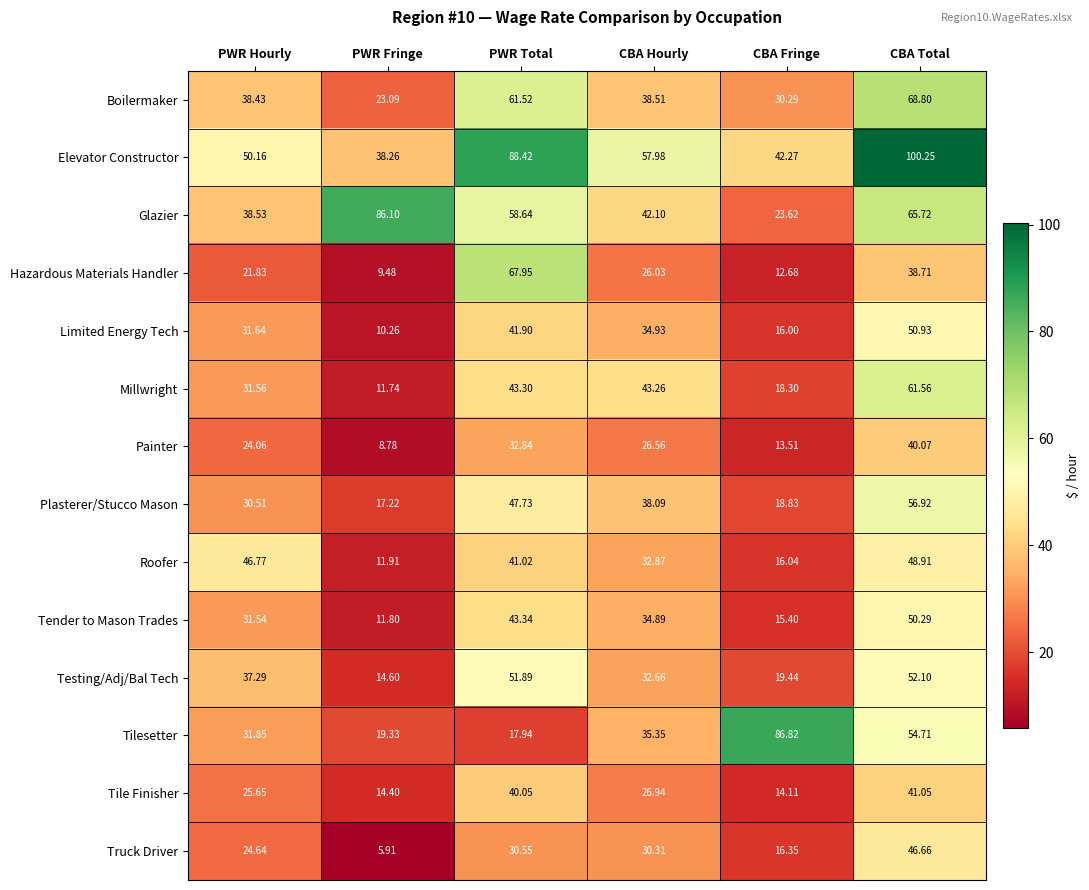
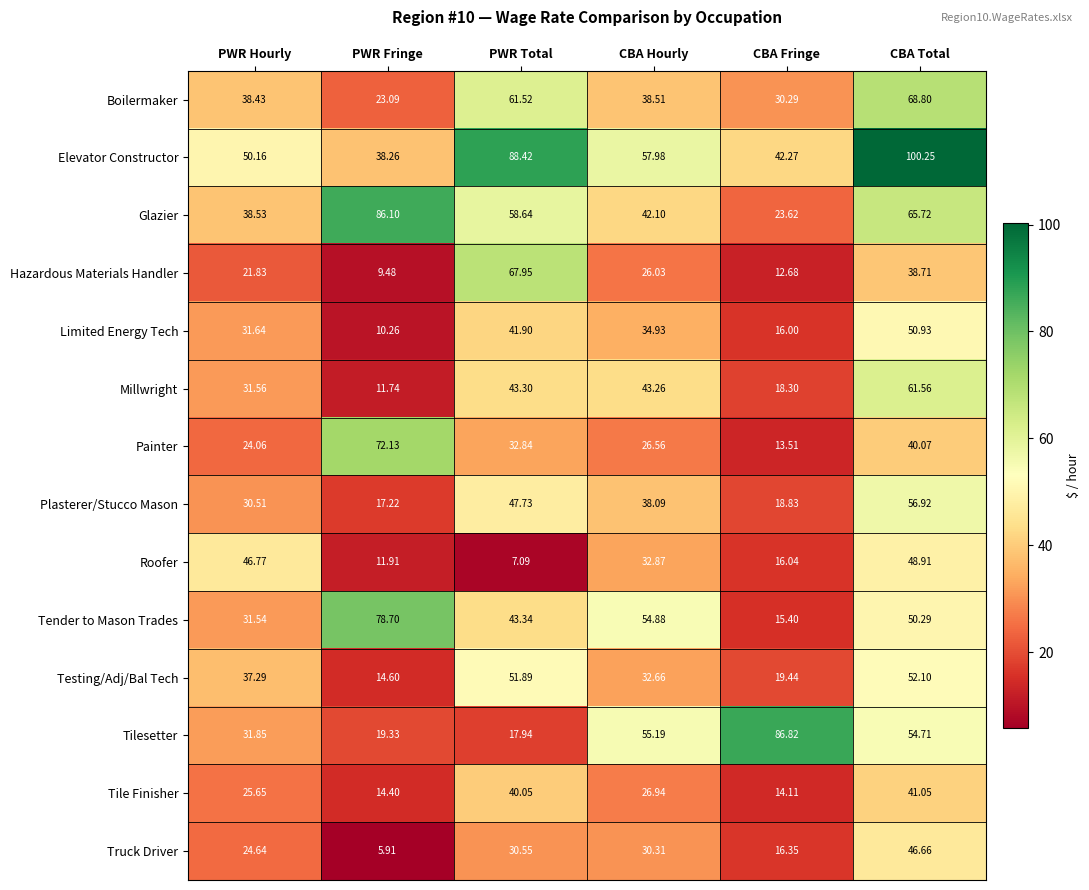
Painter, PWR Fringe: 8.78 -> 72.13
Roofer, PWR Total: 41.02 -> 7.09
Tender to Mason Trades, PWR Fringe: 11.80 -> 78.70
Tender to Mason Trades, CBA Hourly: 34.89 -> 54.88
Tilesetter, CBA Hourly: 35.35 -> 55.19
